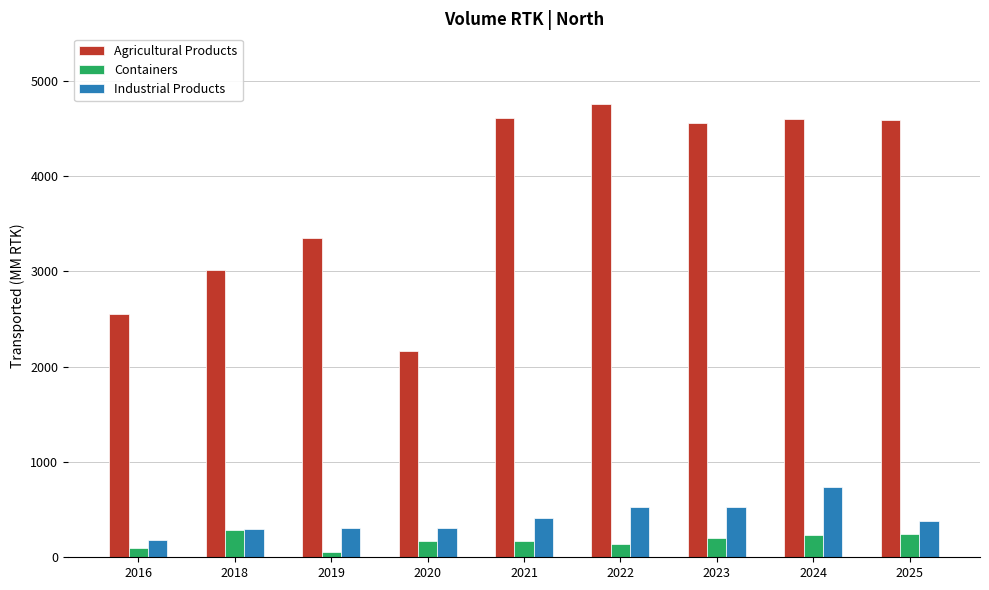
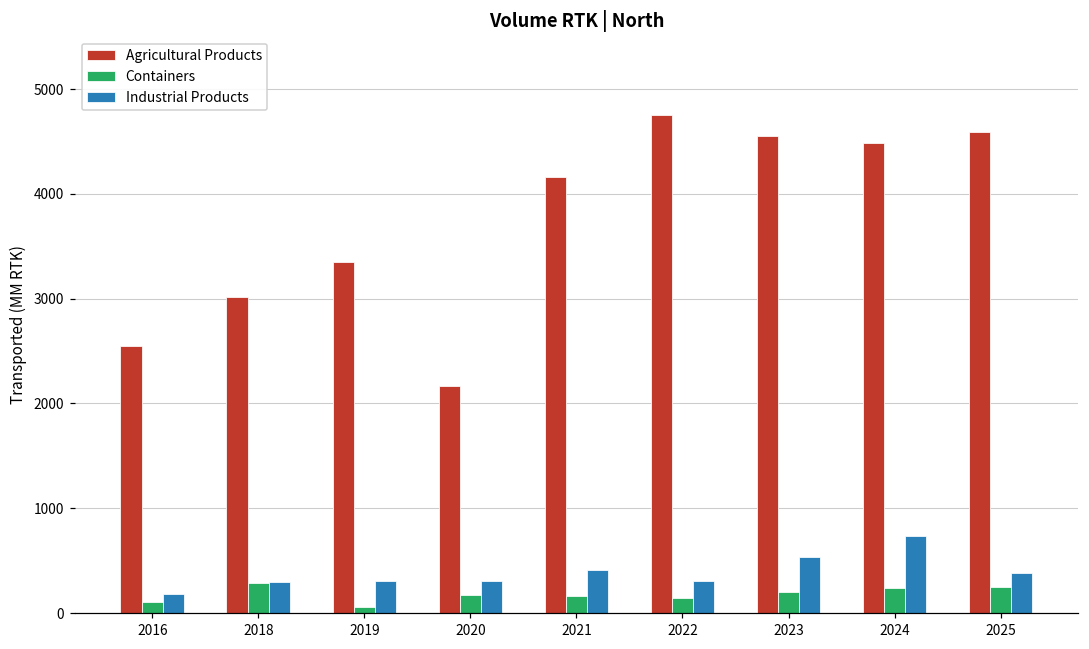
Agricultural Products, 2021: 4600 -> 4200
Industrial Products, 2022: 500 -> 300
Agricultural Products, 2024: 4600 -> 4500
